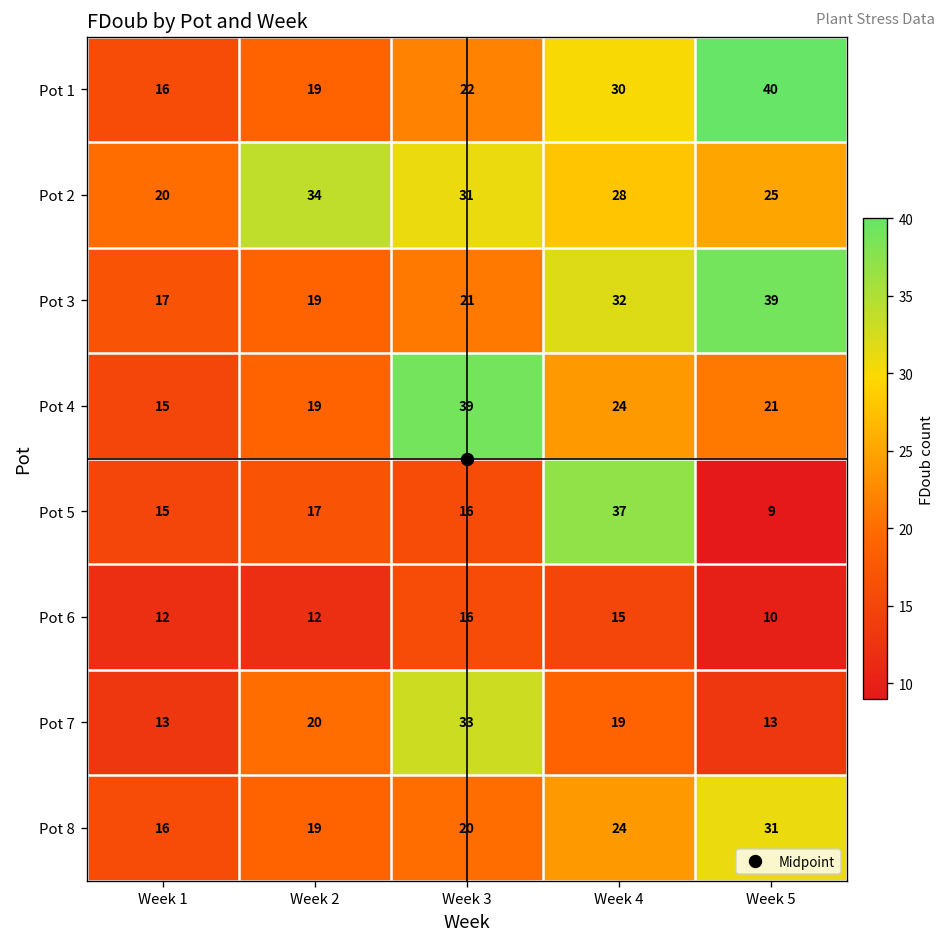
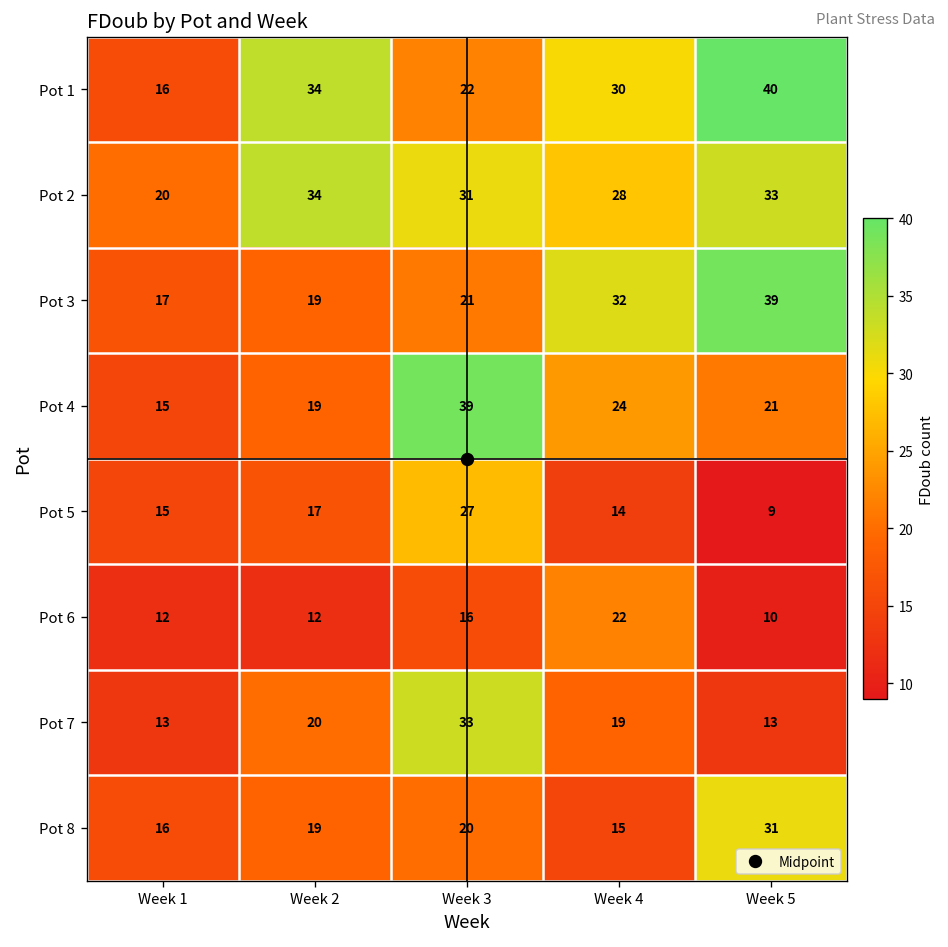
Pot 1, Week 2: 19 -> 34
Pot 2, Week 5: 25 -> 33
Pot 5, Week 3: 16 -> 27
Pot 5, Week 4: 37 -> 14
Pot 6, Week 4: 15 -> 22
Pot 8, Week 4: 24 -> 15
